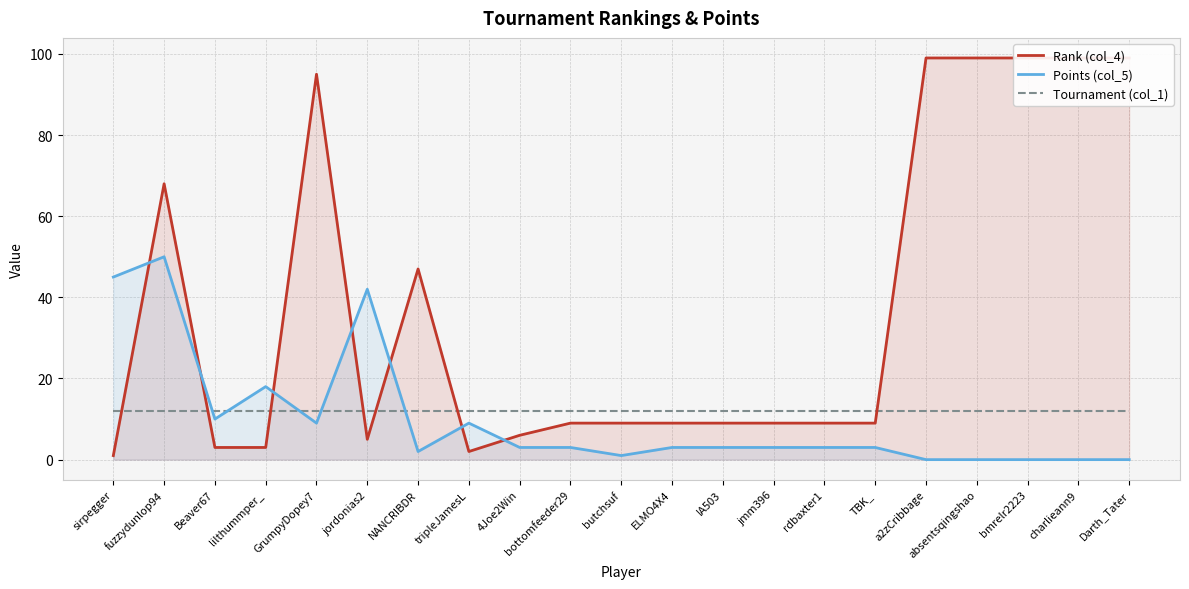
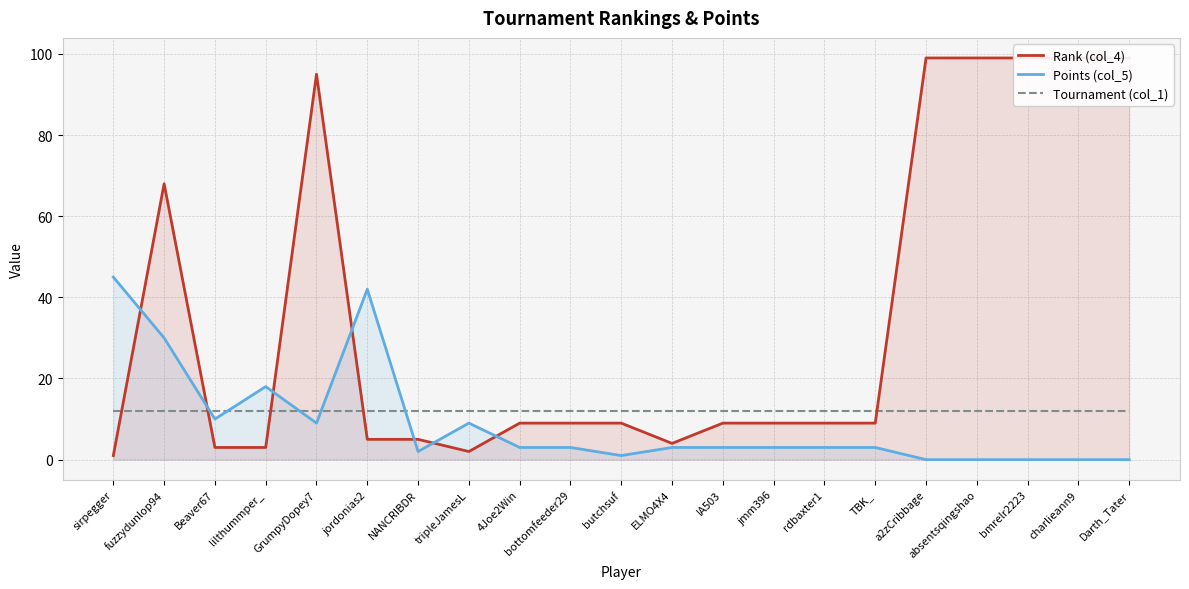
Points (col_5), fuzzydunlop94: 50 -> 30
Rank (col_4), NANCRIBDR: 47 -> 5
Rank (col_4), 4Joe2Win: 6 -> 9
Rank (col_4), ELMO4X4: 9 -> 4
